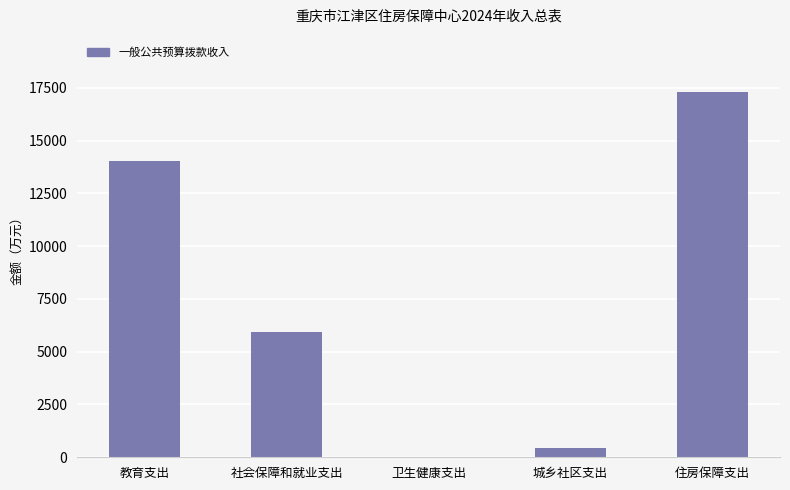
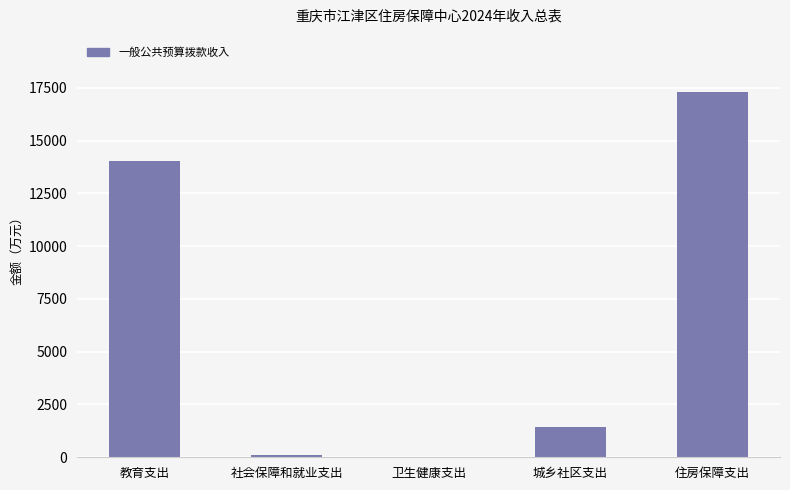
社会保障和就业支出: 5900 -> 100
城乡社区支出: 400 -> 1500
